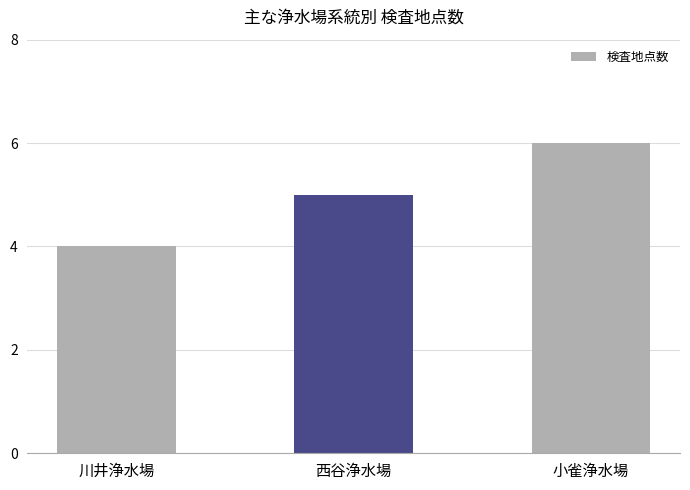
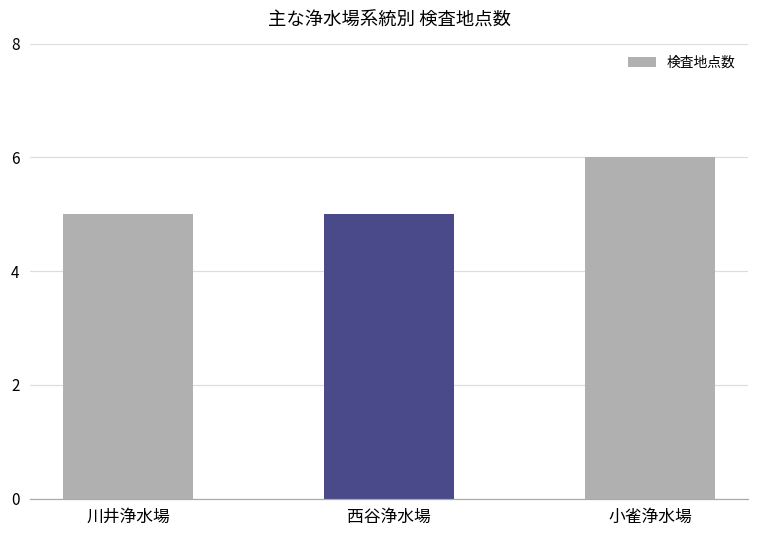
川井浄水場: 4 -> 5
